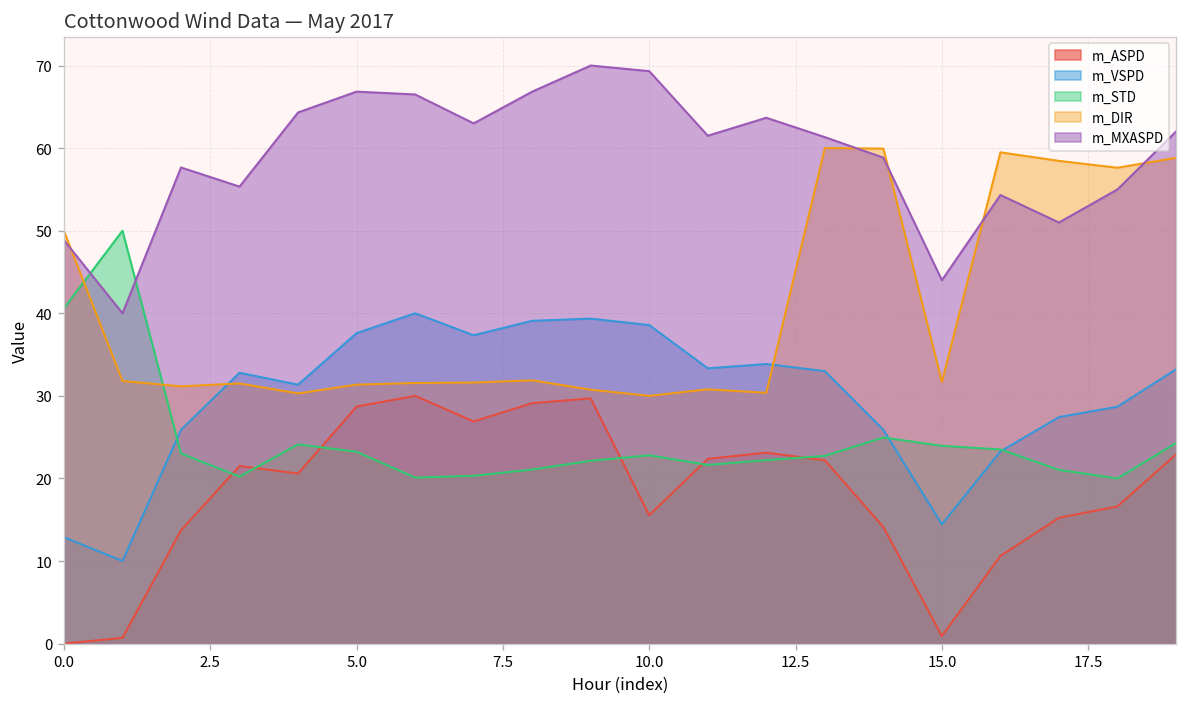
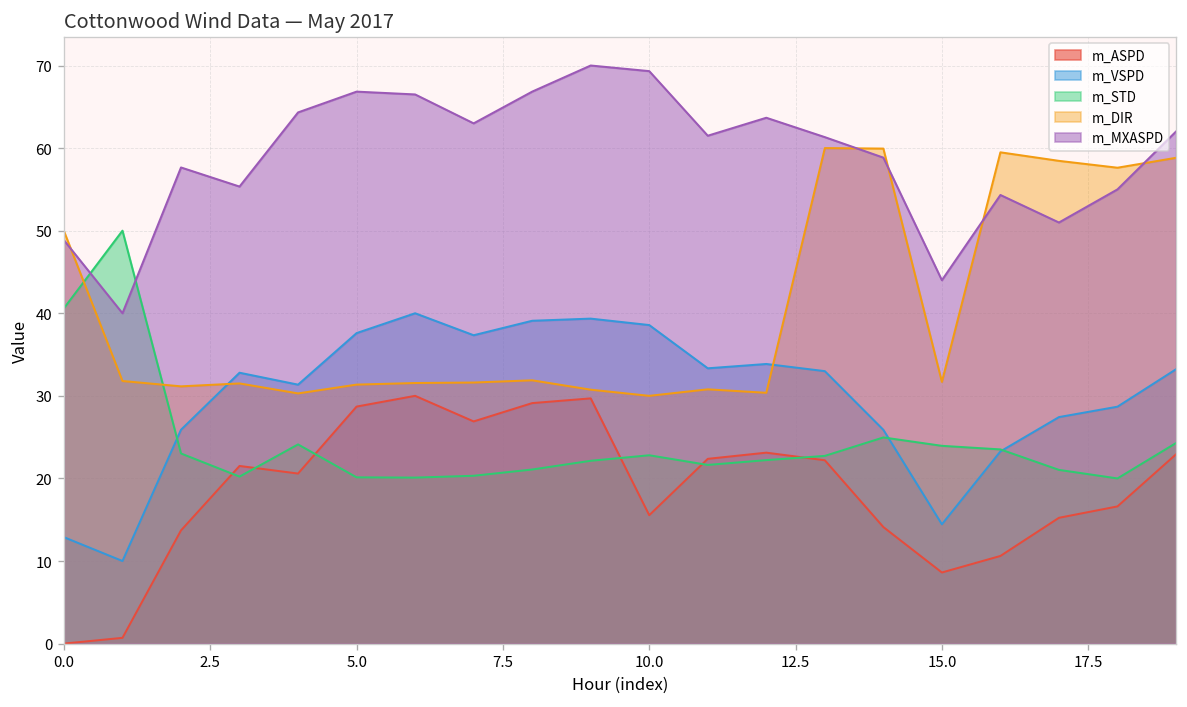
m_STD, 5.0: 23 -> 20
m_ASPD, 15.0: 1 -> 9
